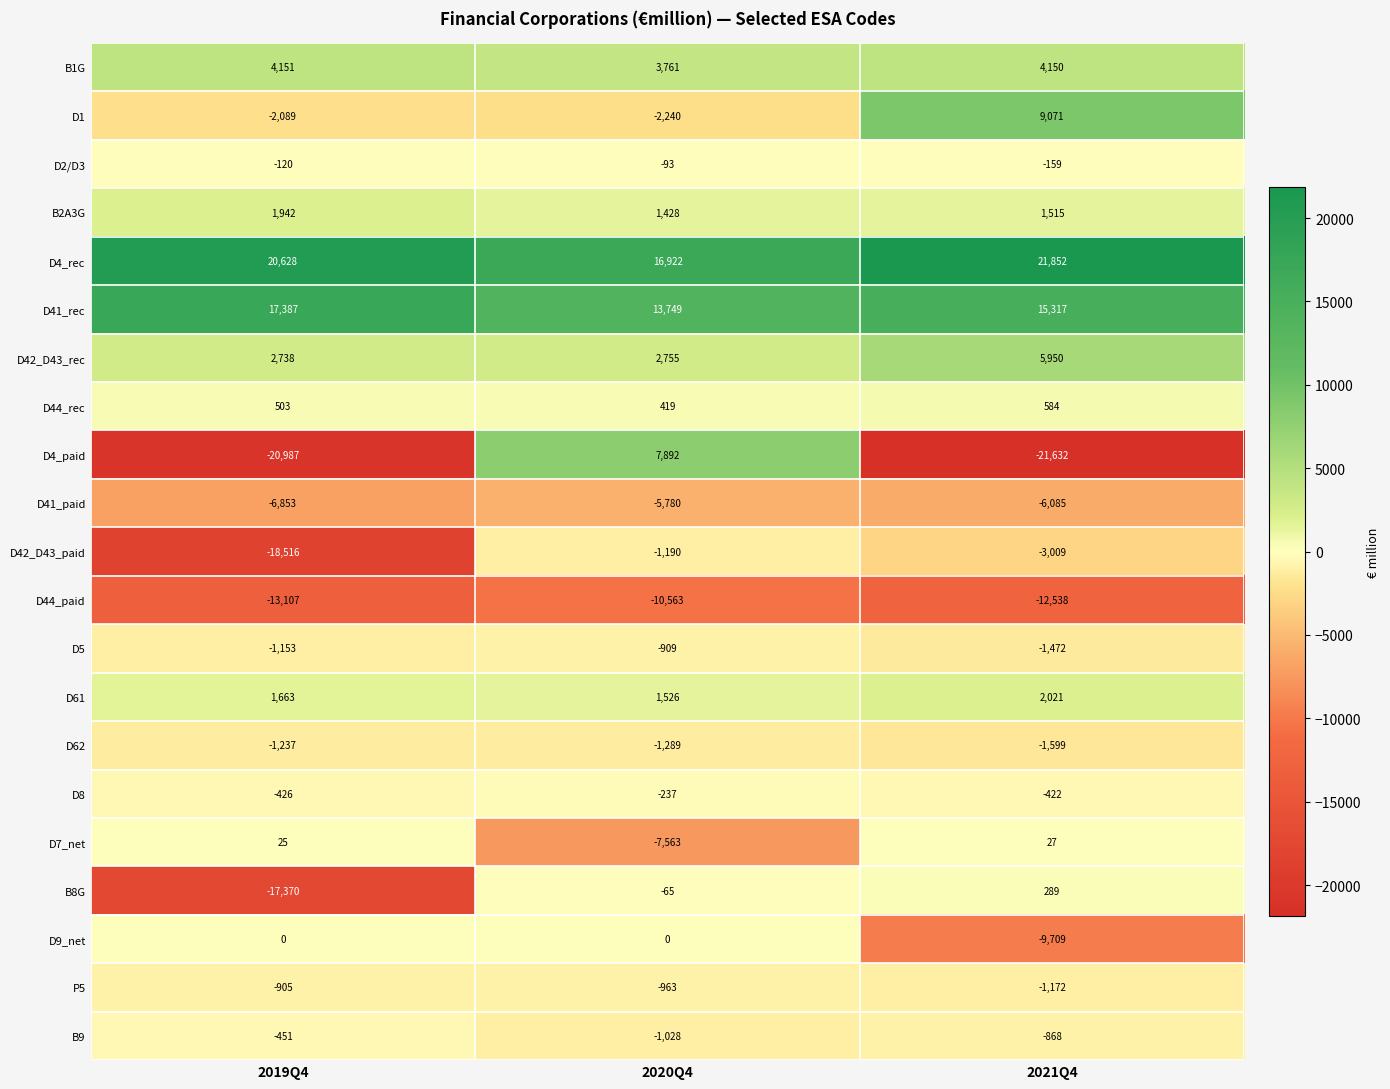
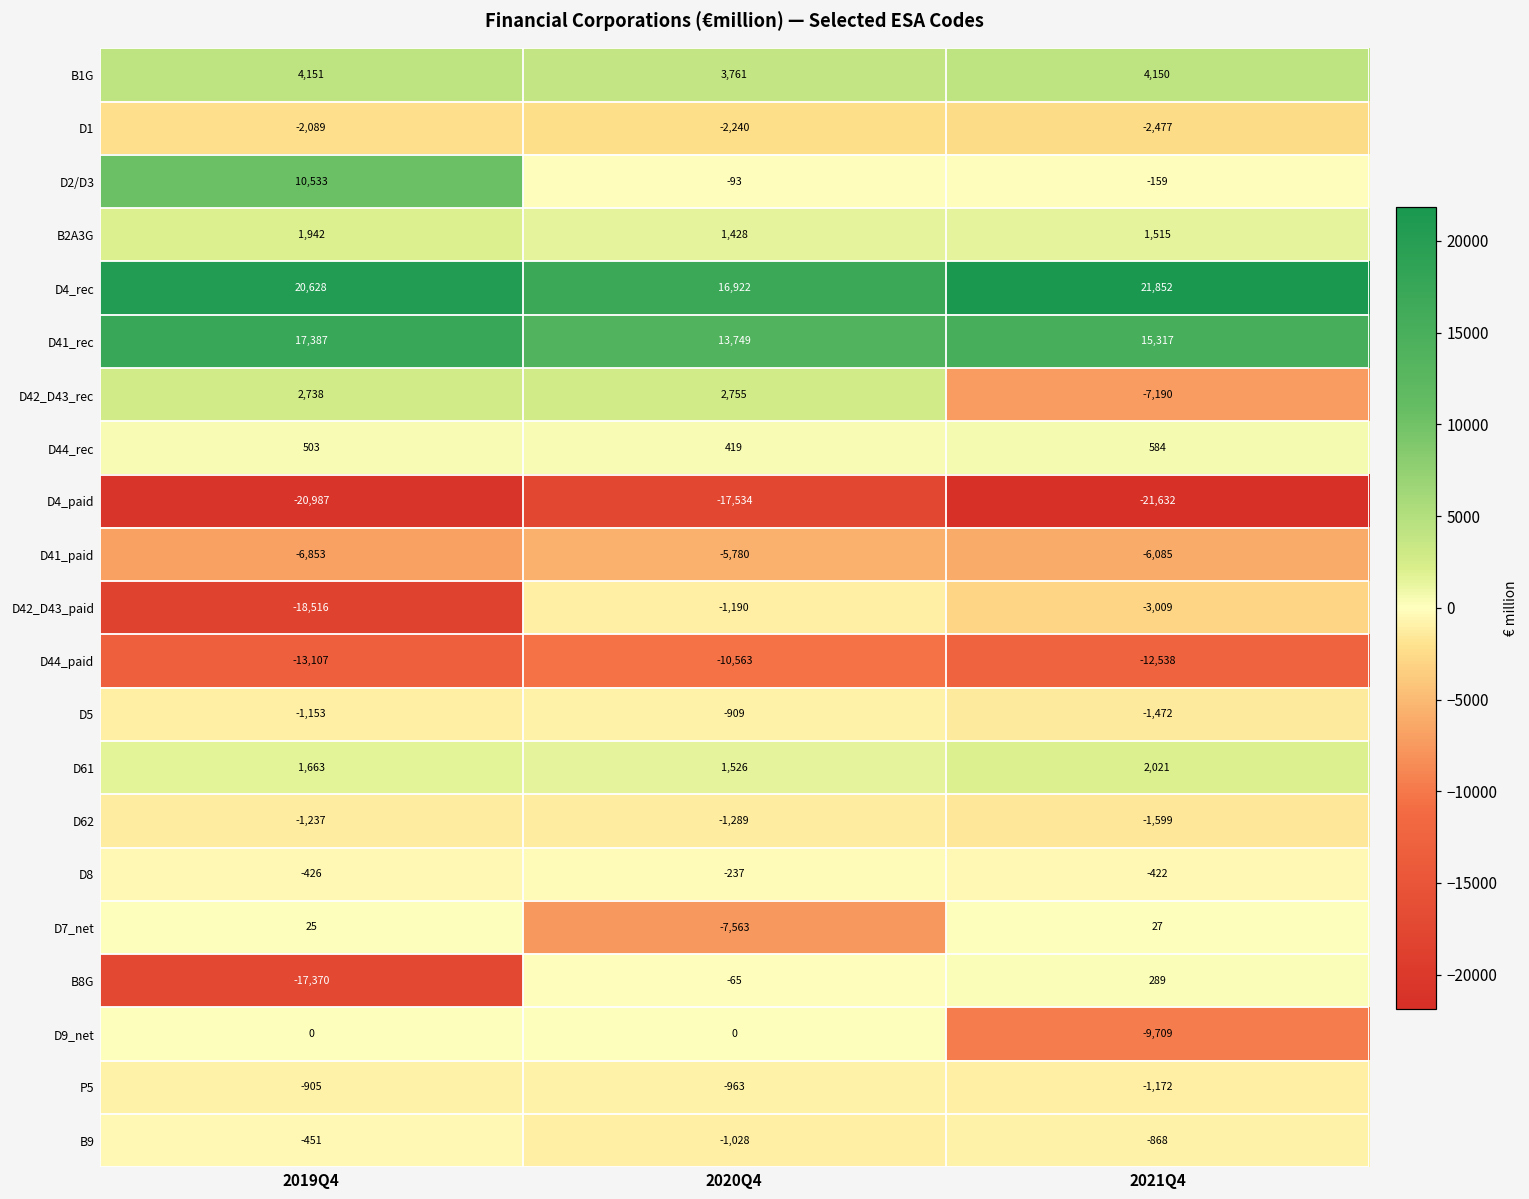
D1, 2021Q4: 9,071 -> -2,477
D2/D3, 2019Q4: -120 -> 10,533
D42_D43_rec, 2021Q4: 5,950 -> -7,190
D4_paid, 2020Q4: 7,892 -> -17,534
